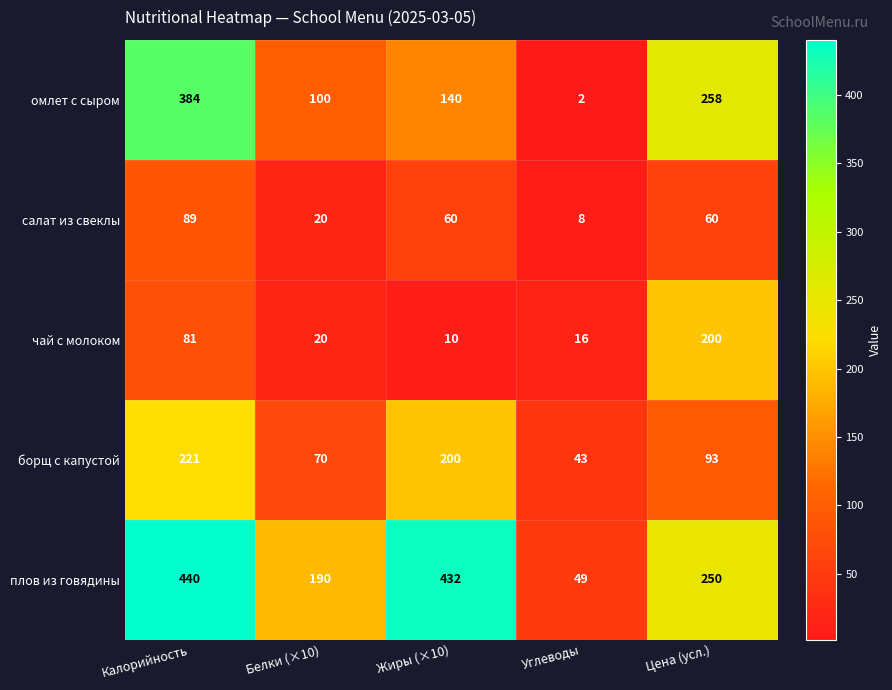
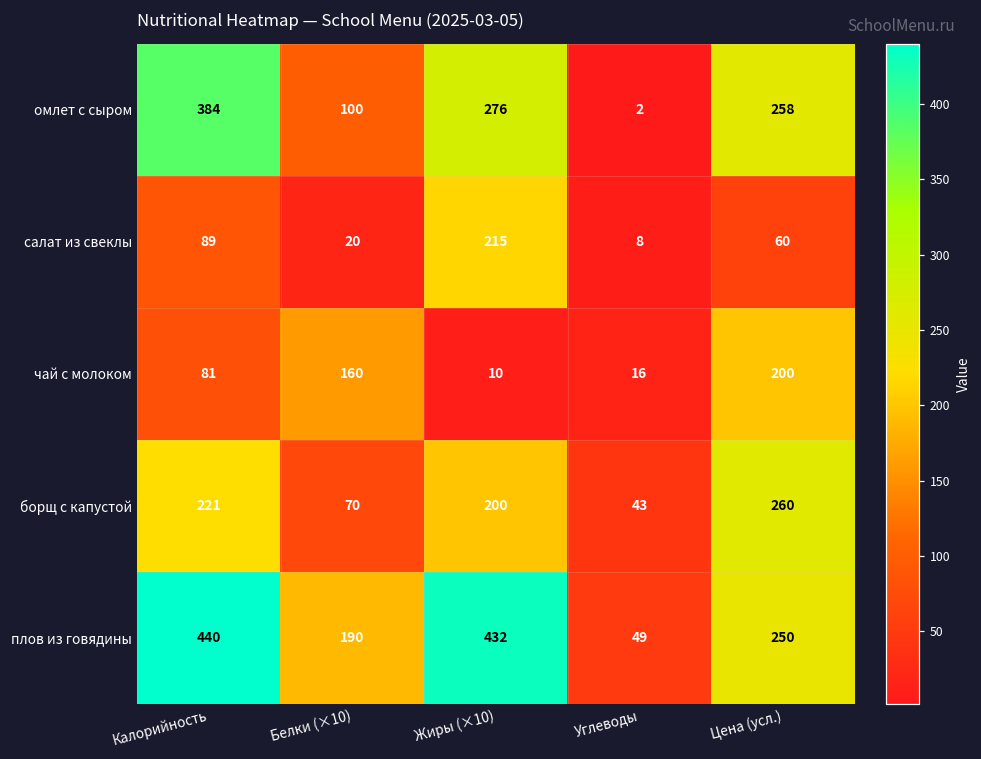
омлет с сыром, Жиры (×10): 140 -> 276
салат из свеклы, Жиры (×10): 60 -> 215
чай с молоком, Белки (×10): 20 -> 160
борщ с капустой, Цена (усл.): 93 -> 260
